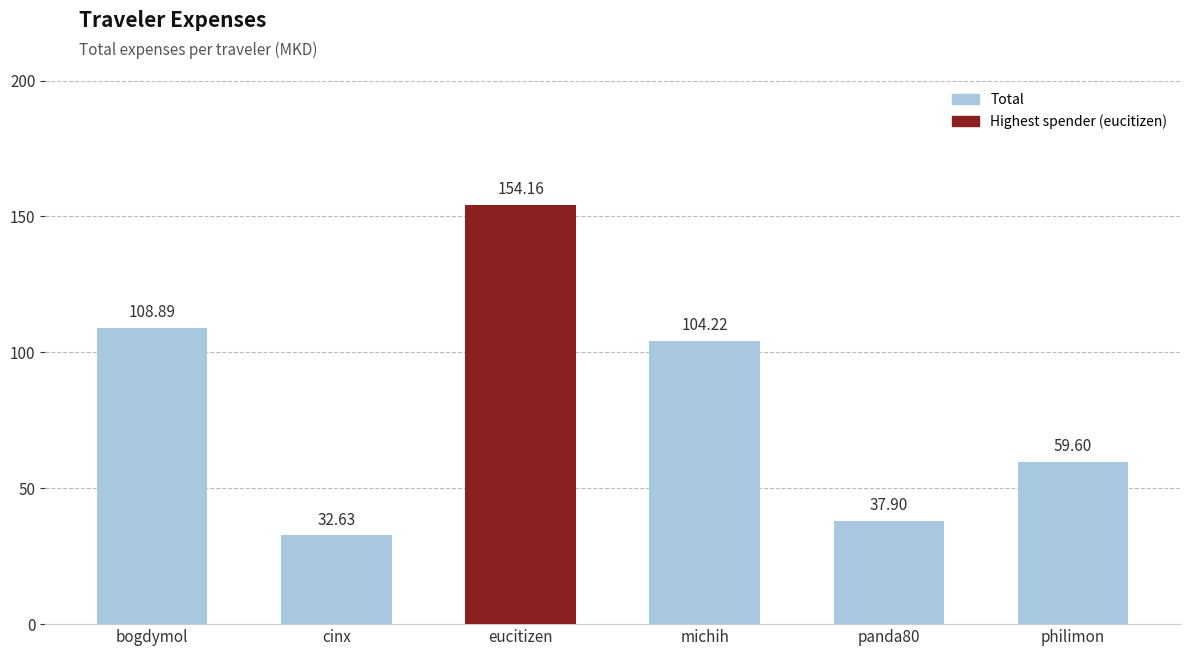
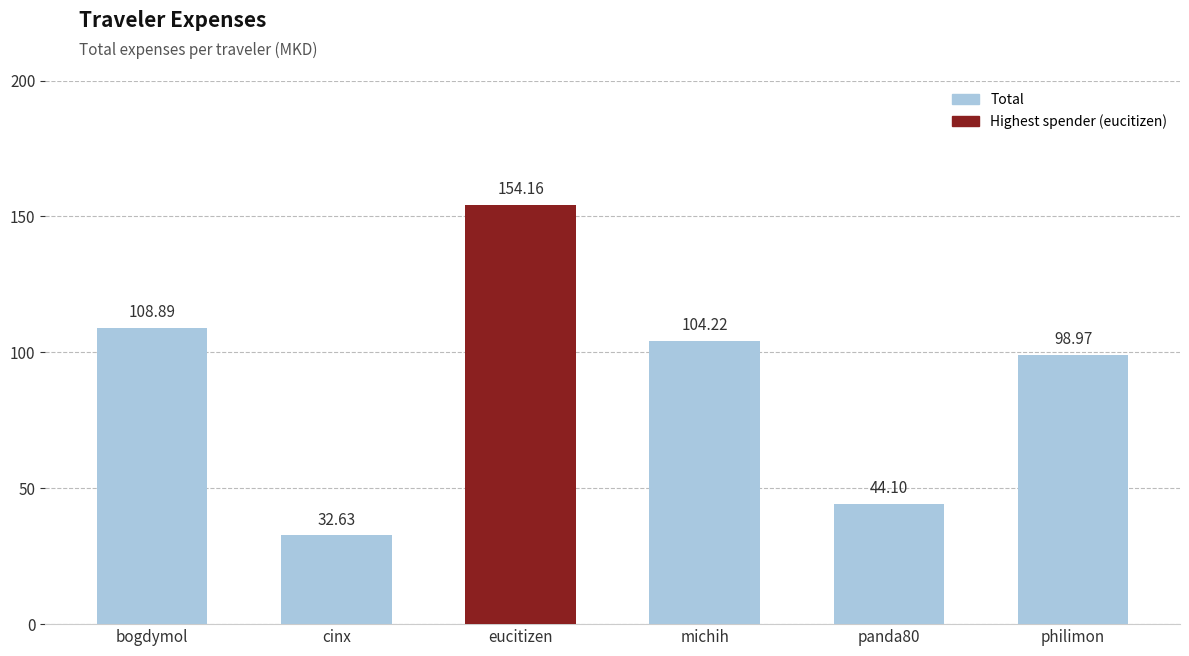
panda80: 37.90 -> 44.10
philimon: 59.60 -> 98.97
